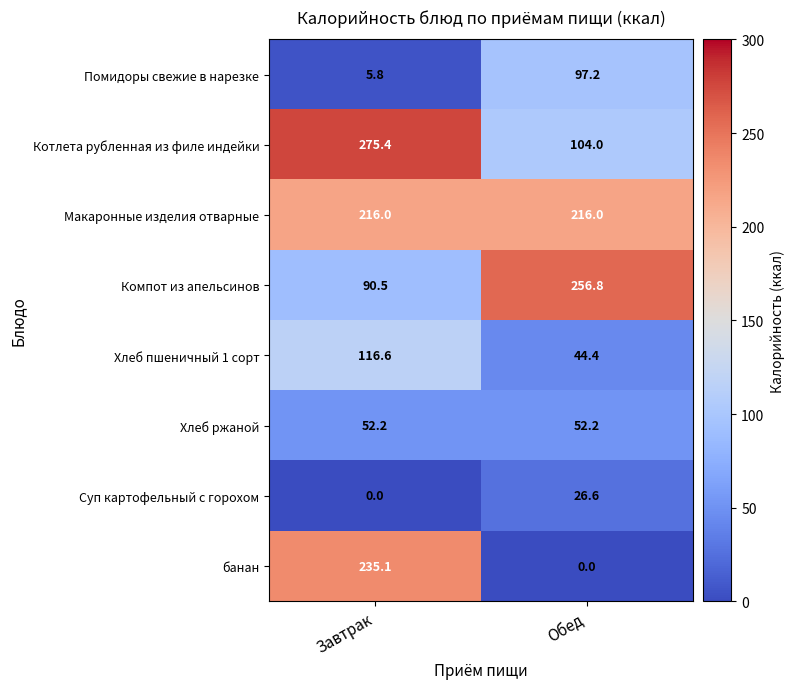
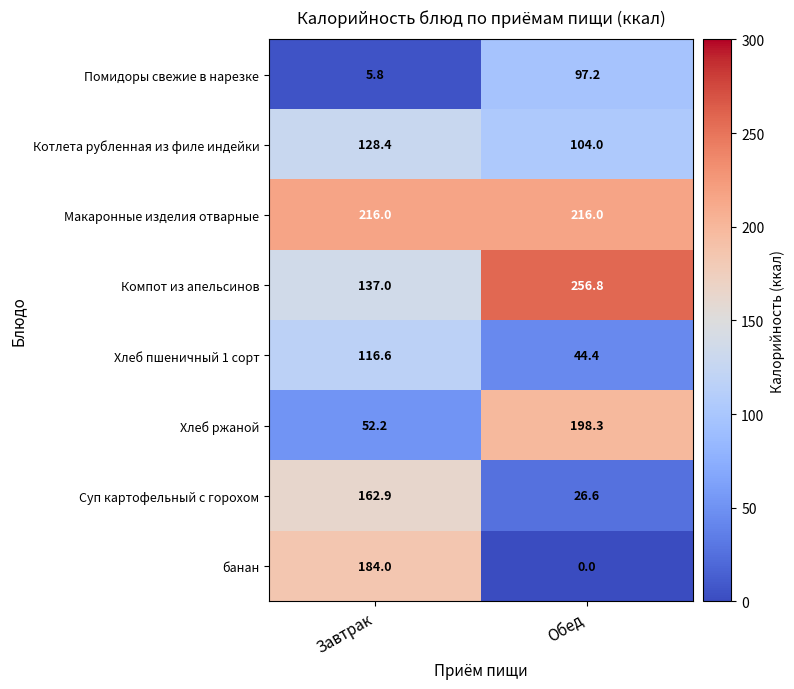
Котлета рубленная из филе индейки, Завтрак: 275.4 -> 128.4
Компот из апельсинов, Завтрак: 90.5 -> 137.0
Хлеб ржаной, Обед: 52.2 -> 198.3
Суп картофельный с горохом, Завтрак: 0.0 -> 162.9
банан, Завтрак: 235.1 -> 184.0
